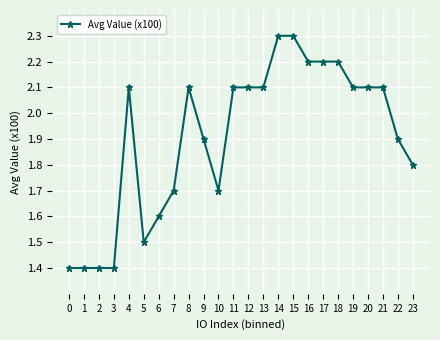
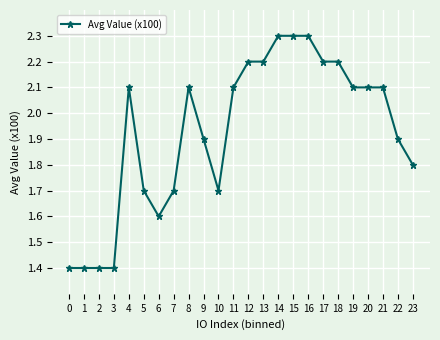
5: 1.5 -> 1.7
12: 2.1 -> 2.2
13: 2.1 -> 2.2
16: 2.2 -> 2.3
